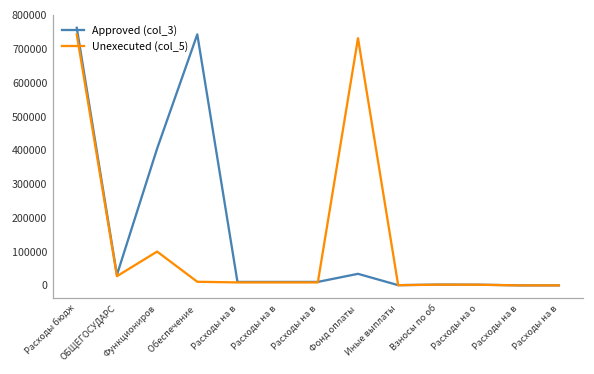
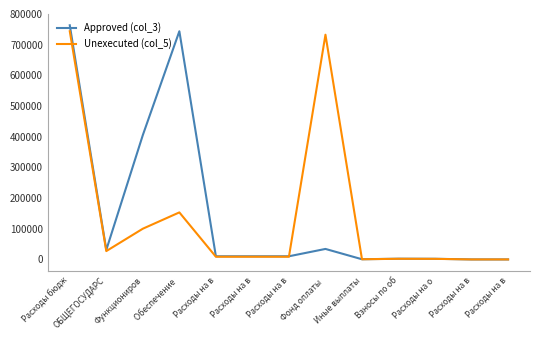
Unexecuted (col_5), Обеспечение: 10000 -> 150000
